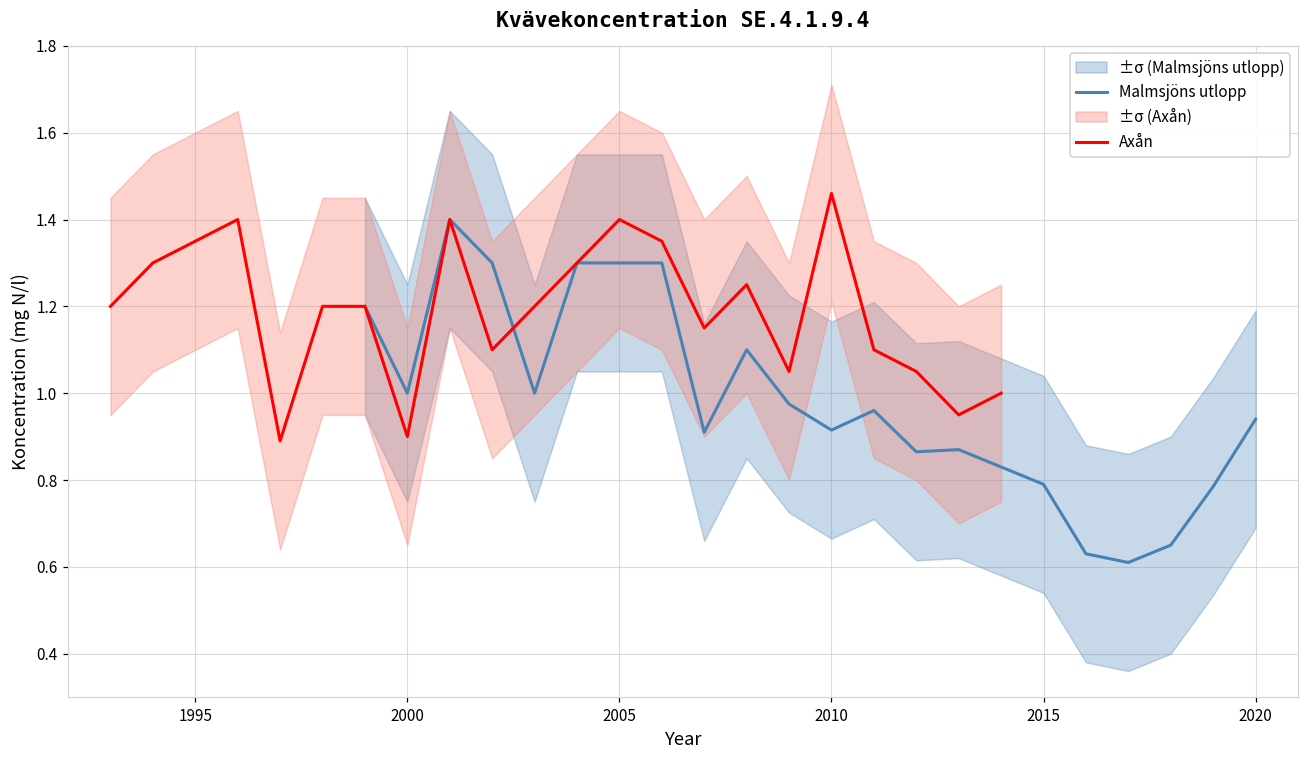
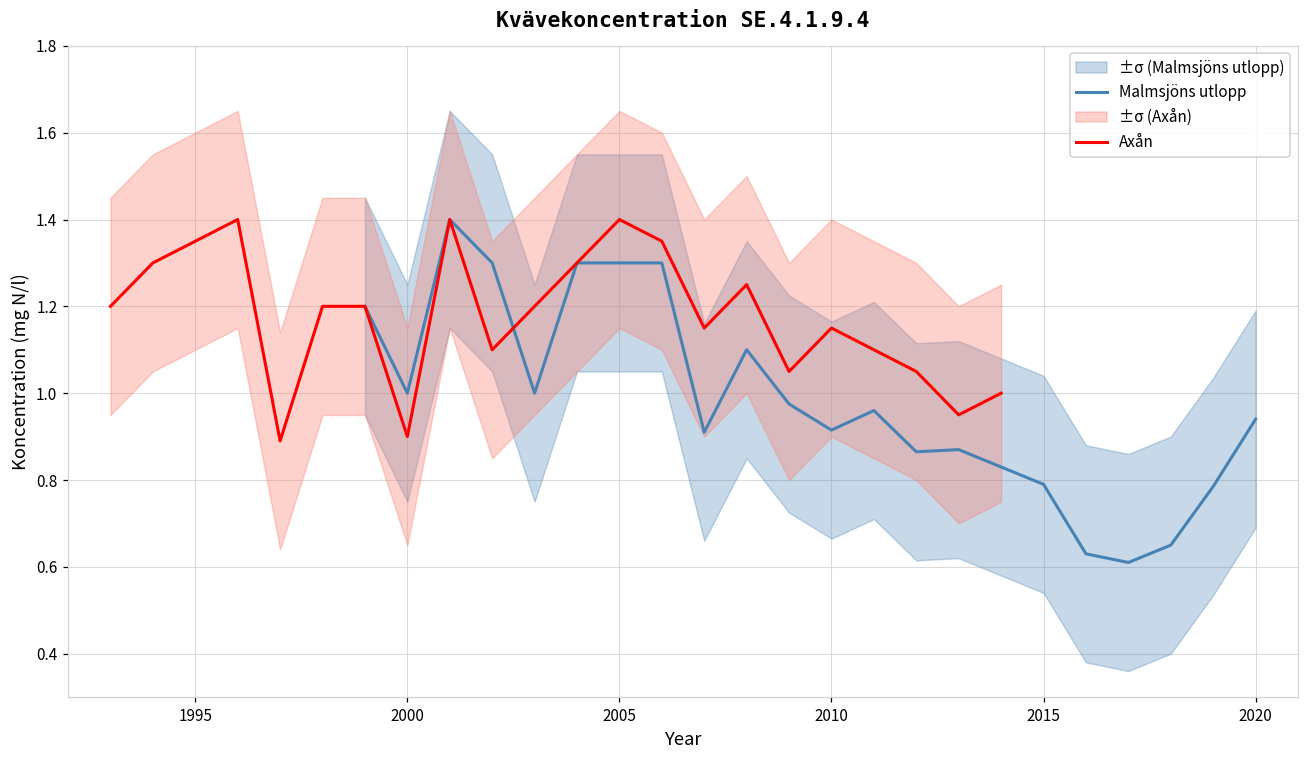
Axån, 2010: 1.46 -> 1.15
